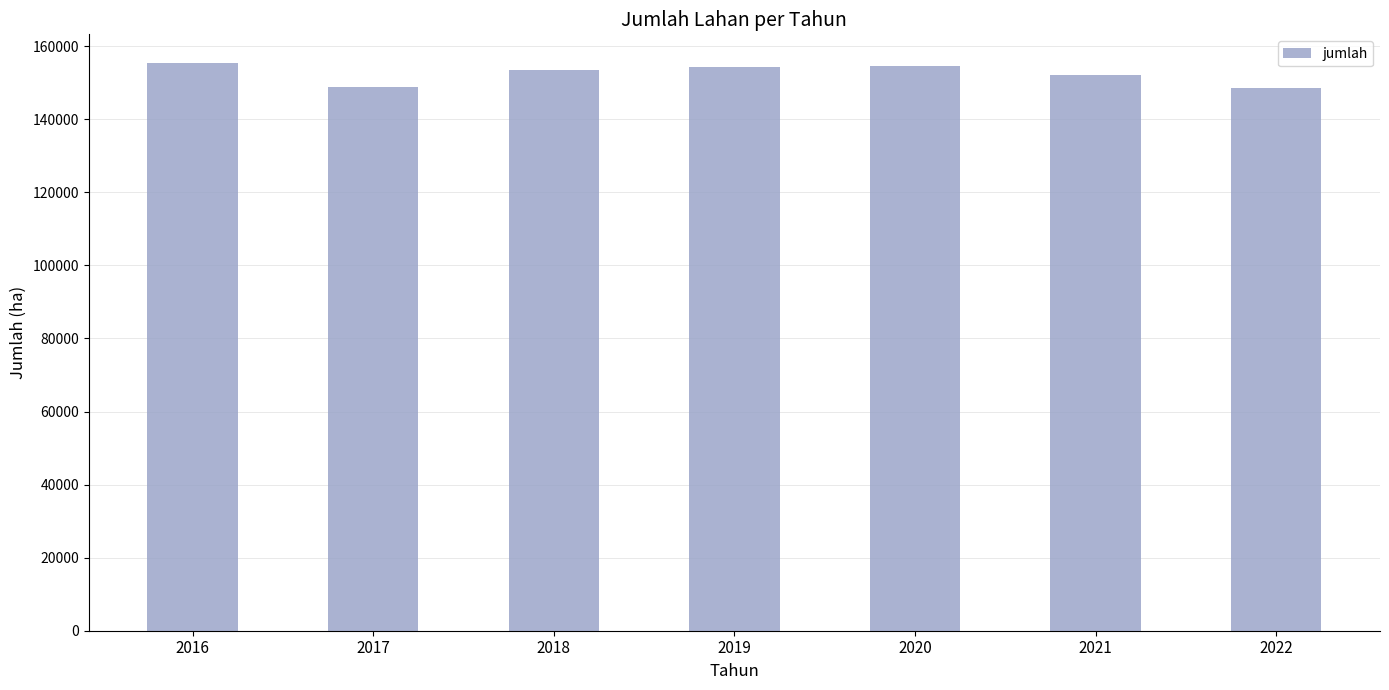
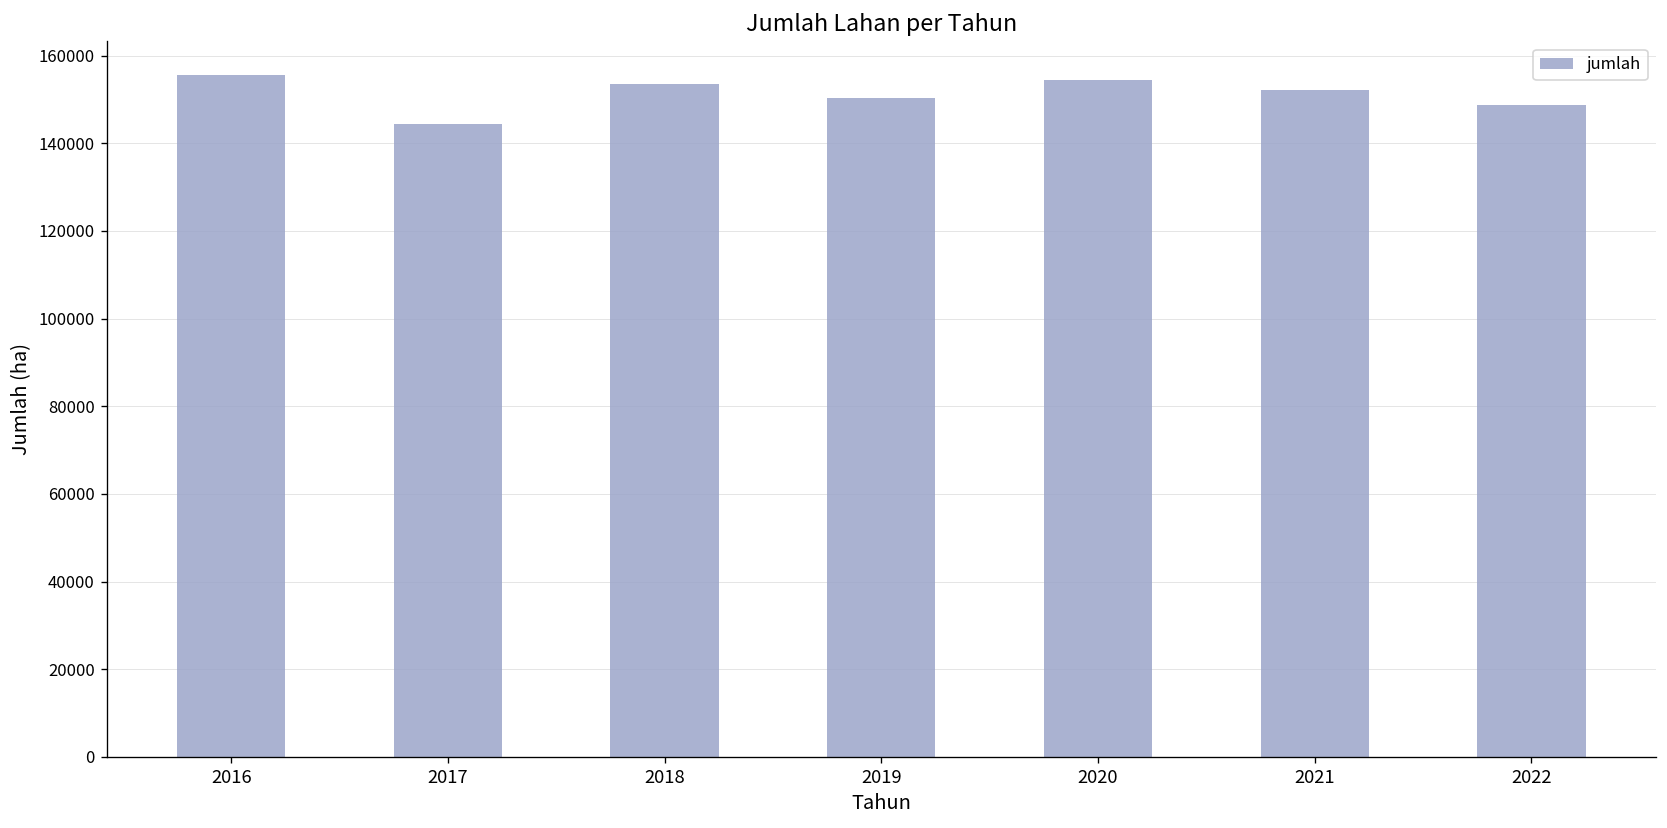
2017: 149000 -> 144000
2019: 154000 -> 150000
